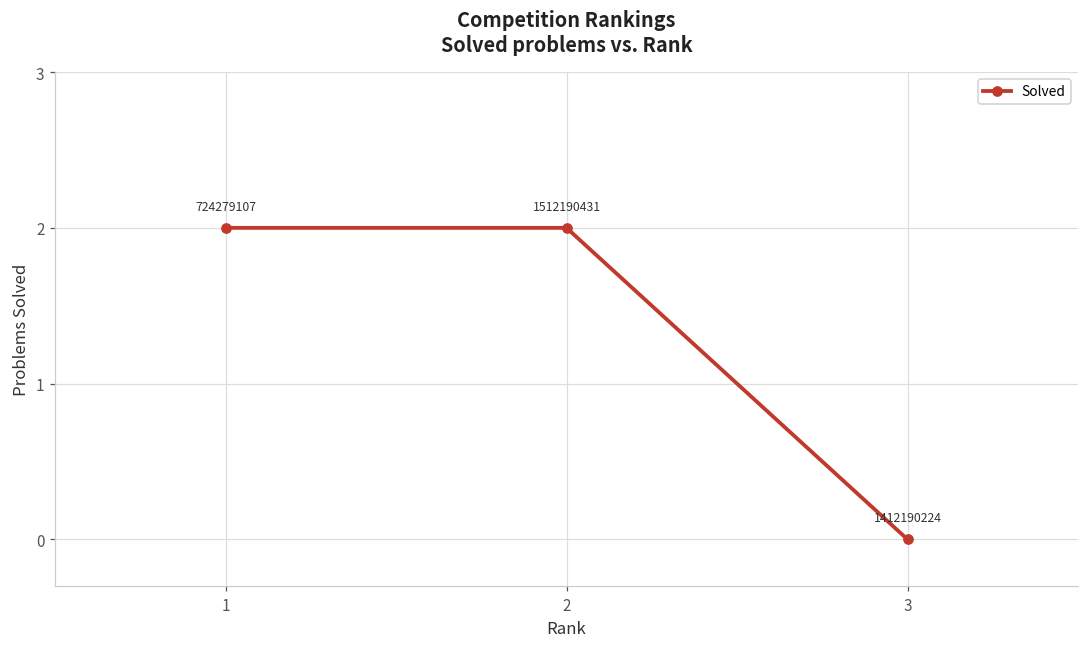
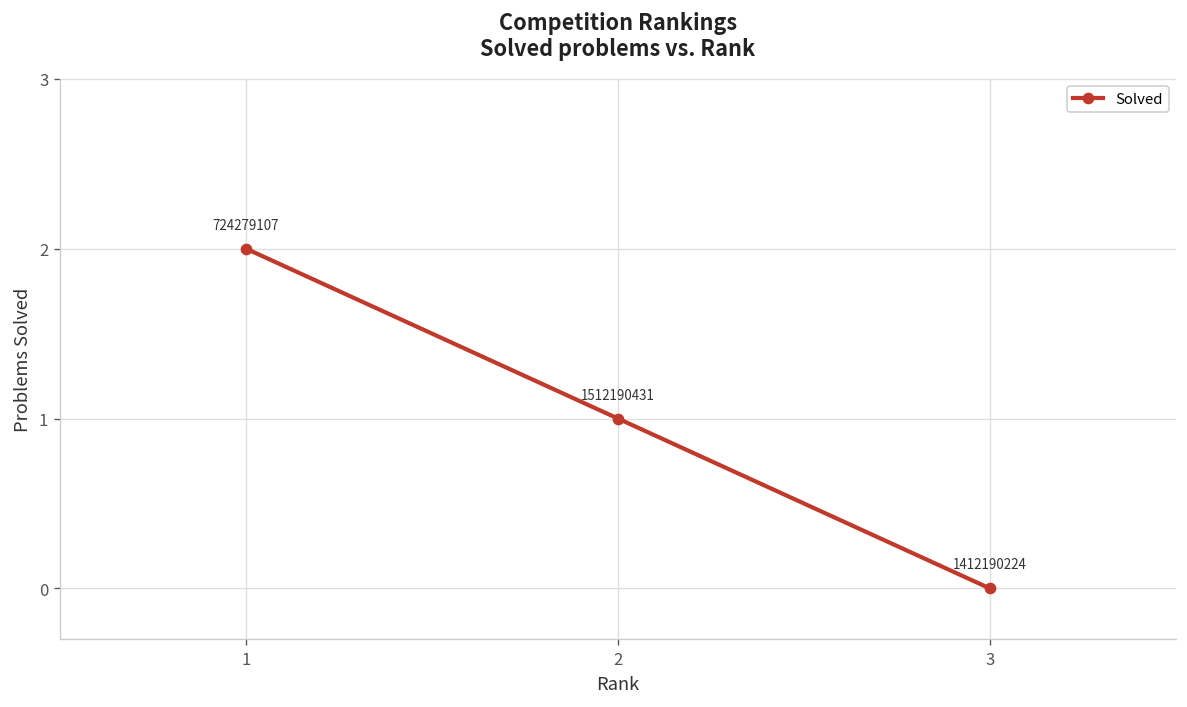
2: 2 -> 1
